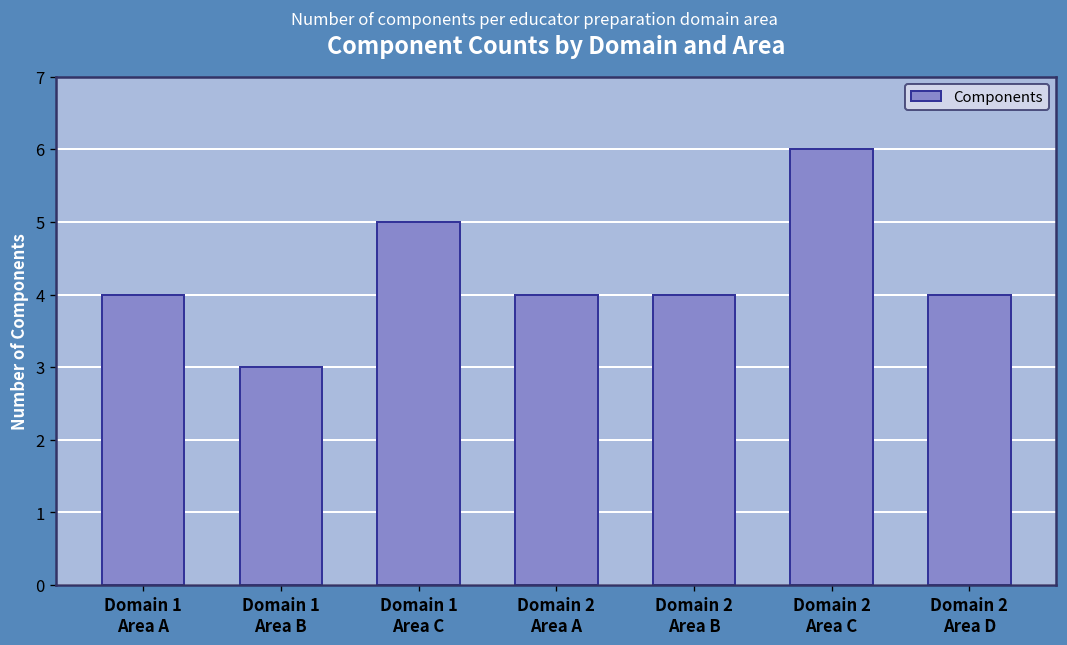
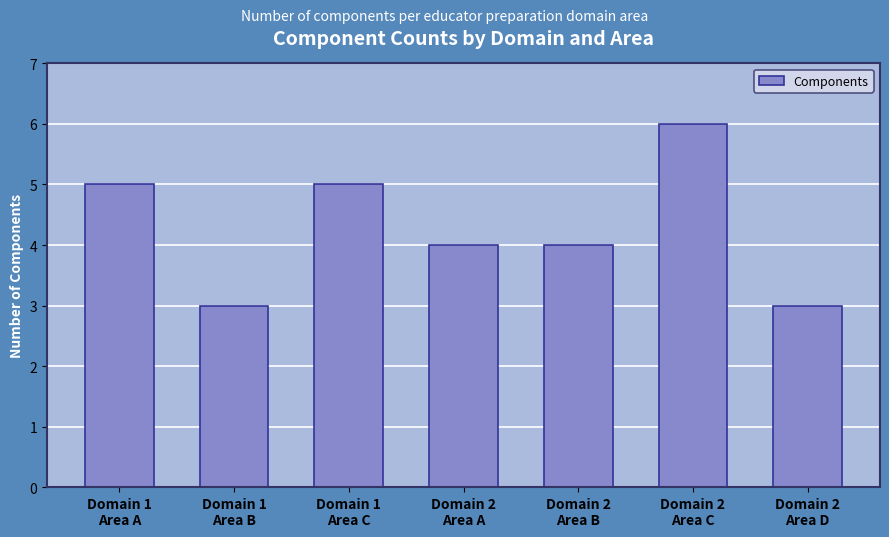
Domain 1 Area A: 4 -> 5
Domain 2 Area D: 4 -> 3
